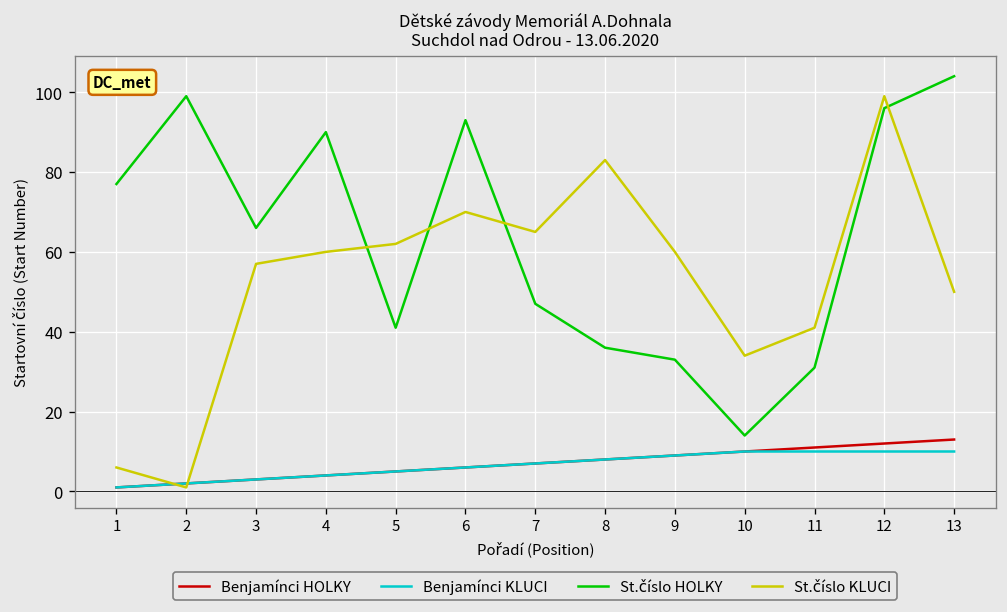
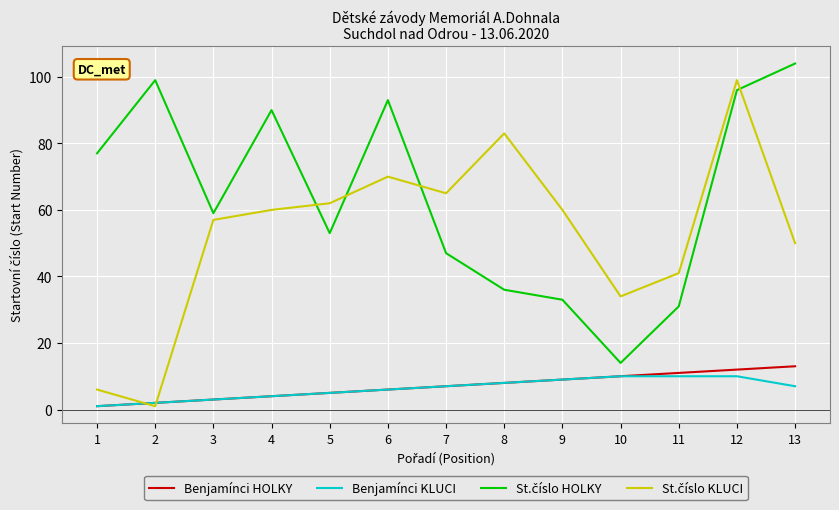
St.číslo HOLKY, 3: 66 -> 59
St.číslo HOLKY, 5: 41 -> 53
Benjamínci KLUCI, 13: 10 -> 7
